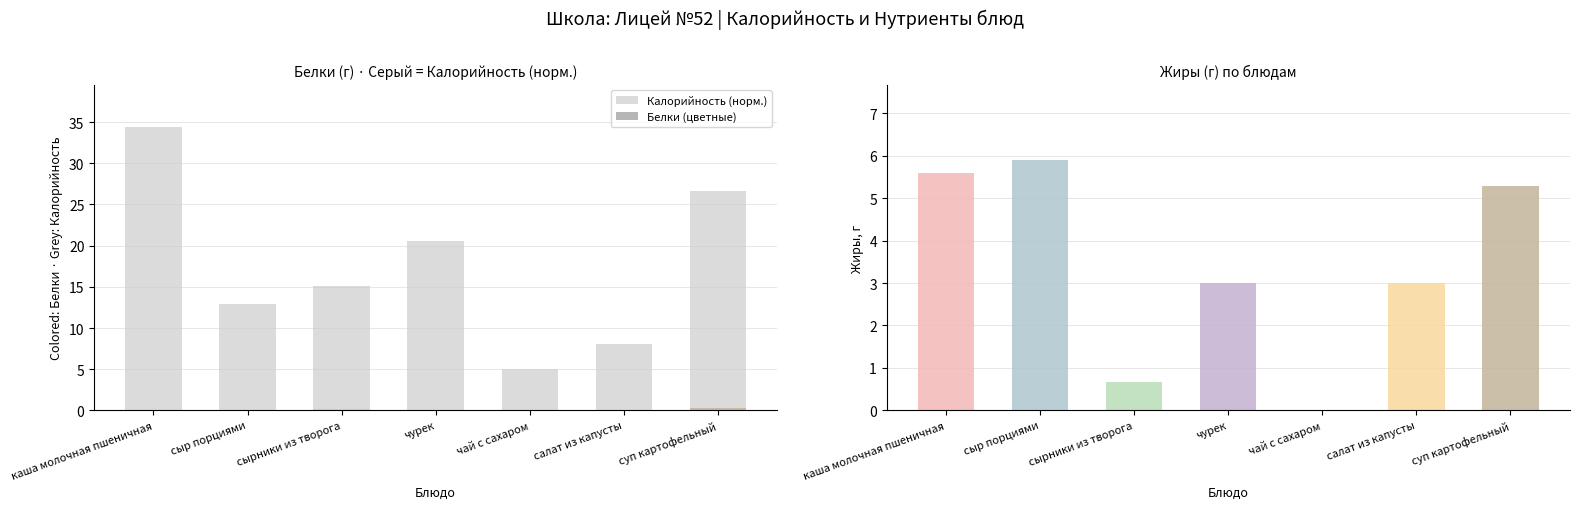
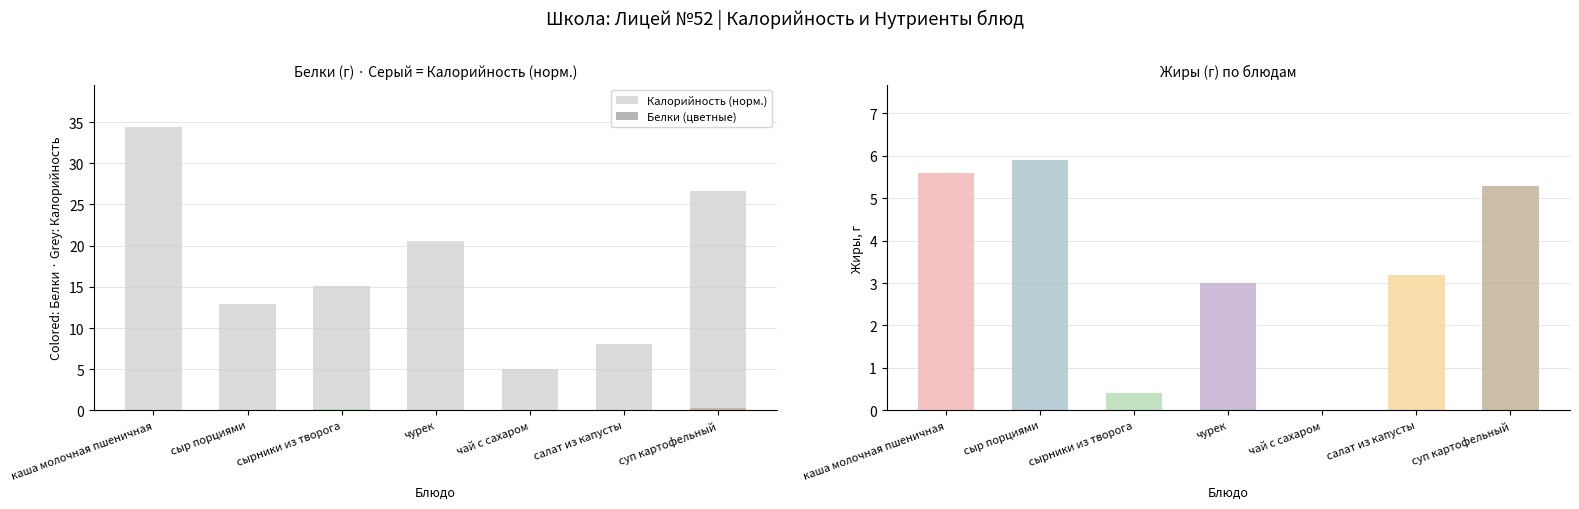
Жиры (г) по блюдам, сырники из творога: 0.7 -> 0.4
Жиры (г) по блюдам, салат из капусты: 3.0 -> 3.2
